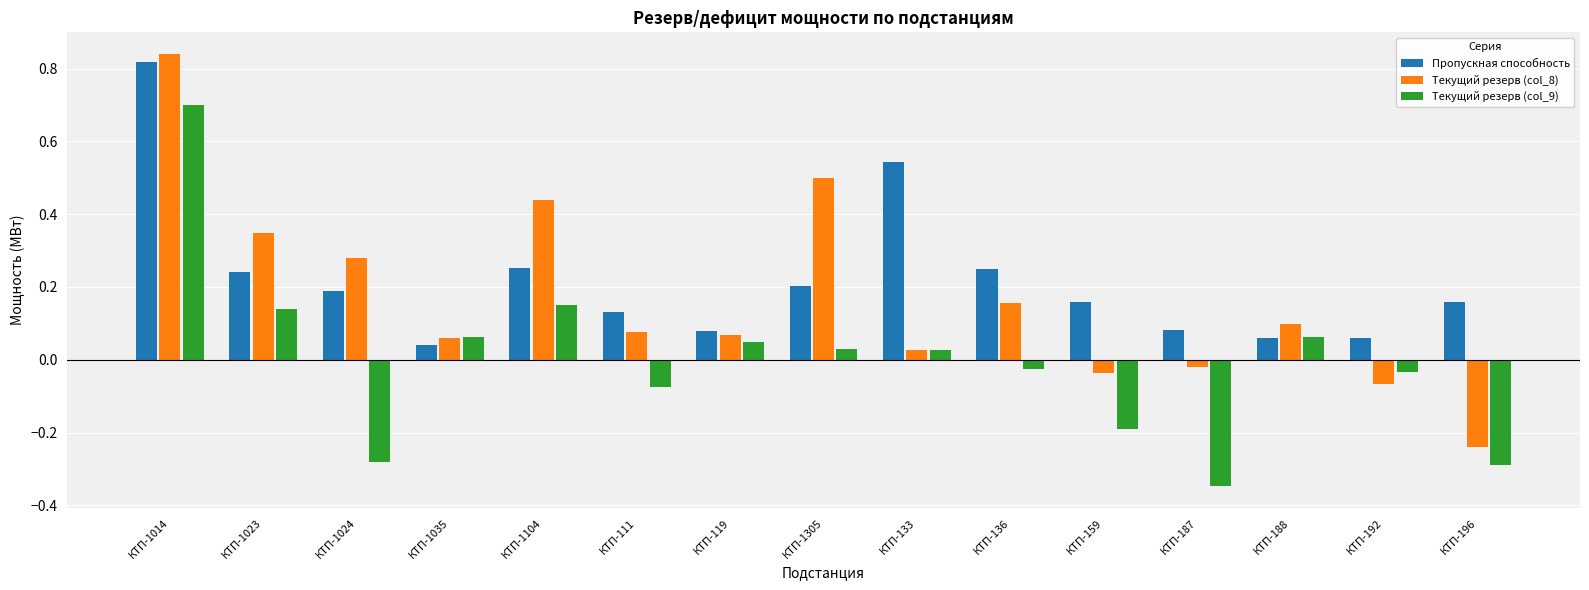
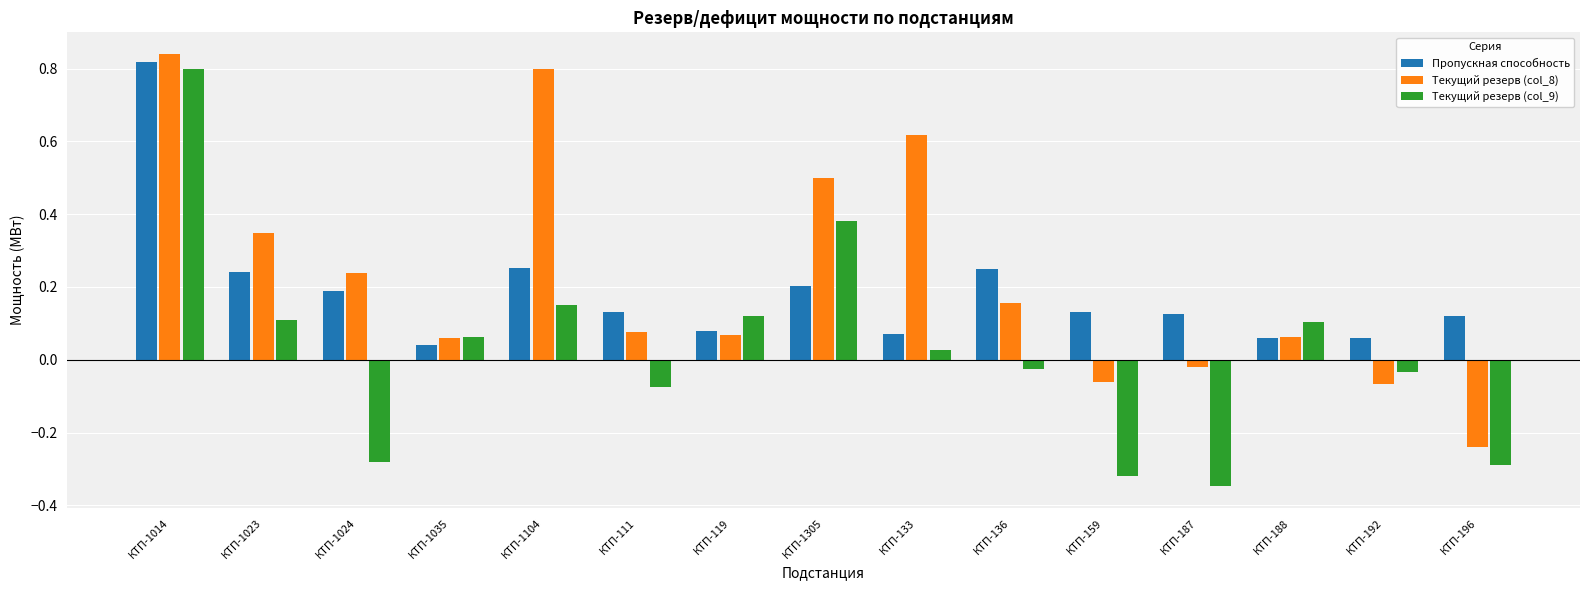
Текущий резерв (col_9), КТП-1014: 0.7 -> 0.8
Текущий резерв (col_9), КТП-1023: 0.14 -> 0.11
Текущий резерв (col_8), КТП-1024: 0.28 -> 0.24
Текущий резерв (col_8), КТП-1104: 0.44 -> 0.80
Текущий резерв (col_9), КТП-119: 0.05 -> 0.12
Текущий резерв (col_9), КТП-1305: 0.03 -> 0.38
Пропускная способность, КТП-133: 0.54 -> 0.07
Текущий резерв (col_8), КТП-133: 0.03 -> 0.62
Пропускная способность, КТП-159: 0.16 -> 0.13
Текущий резерв (col_8), КТП-159: -0.04 -> -0.06
Текущий резерв (col_9), КТП-159: -0.19 -> -0.32
Пропускная способность, КТП-187: 0.08 -> 0.13
Текущий резерв (col_8), КТП-188: 0.10 -> 0.06
Текущий резерв (col_9), КТП-188: 0.06 -> 0.10
Пропускная способность, КТП-196: 0.16 -> 0.12
